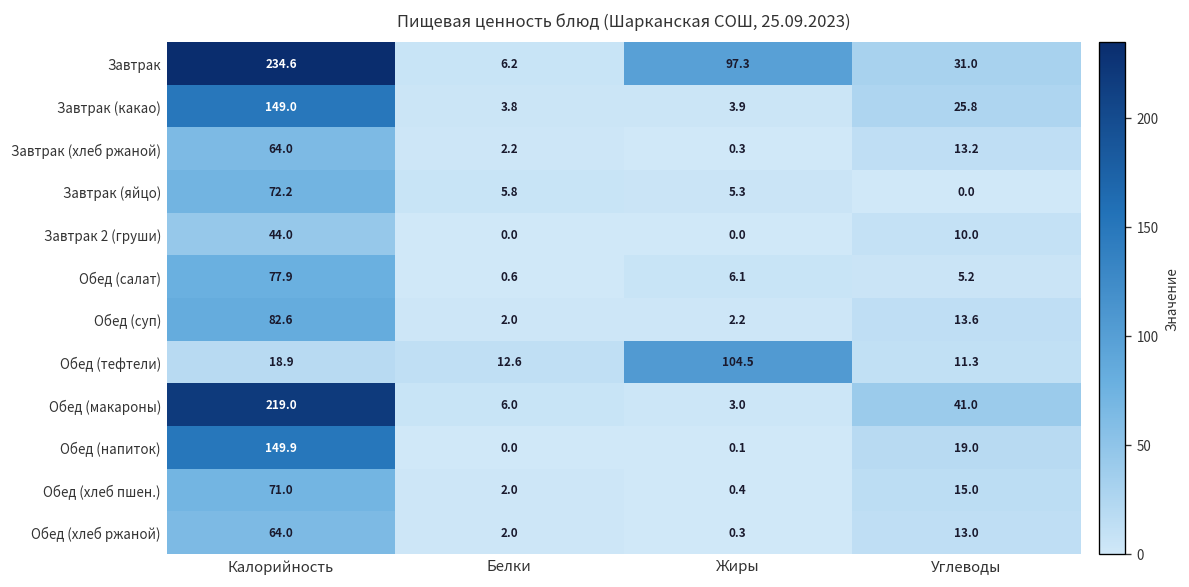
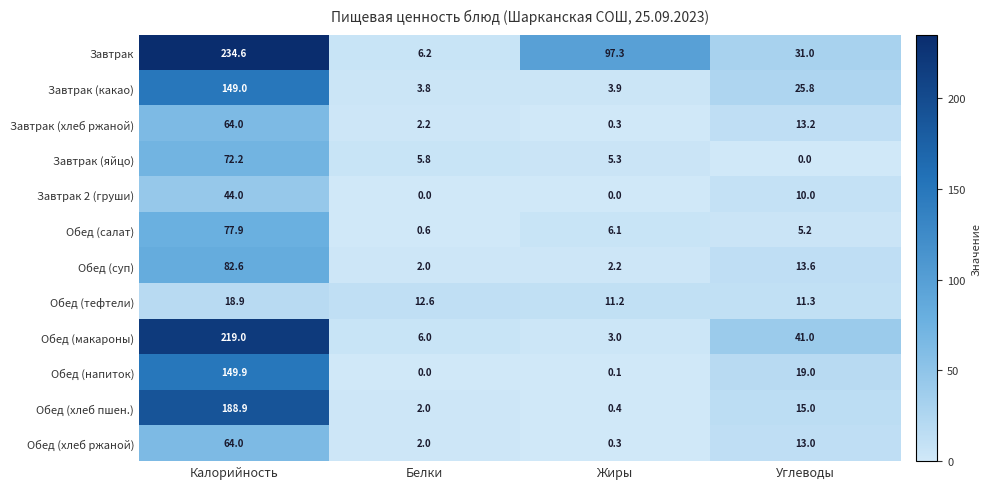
Обед (тефтели), Жиры: 104.5 -> 11.2
Обед (хлеб пшен.), Калорийность: 71.0 -> 188.9
